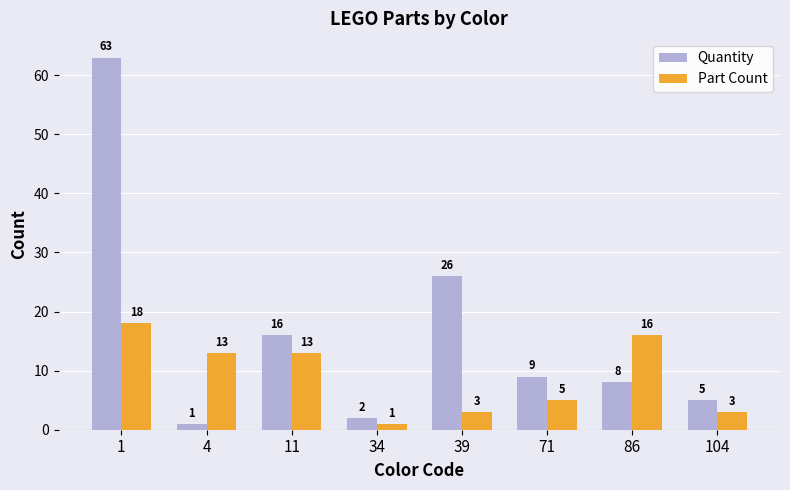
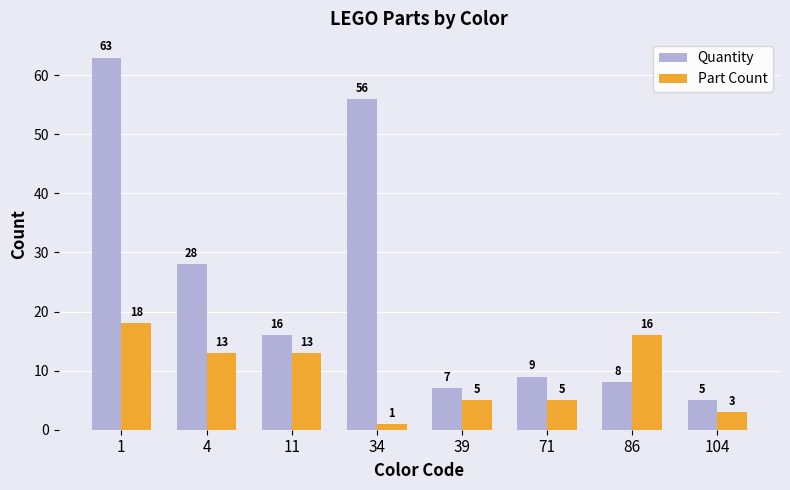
Quantity, 4: 1 -> 28
Quantity, 34: 2 -> 56
Quantity, 39: 26 -> 7
Part Count, 39: 3 -> 5
